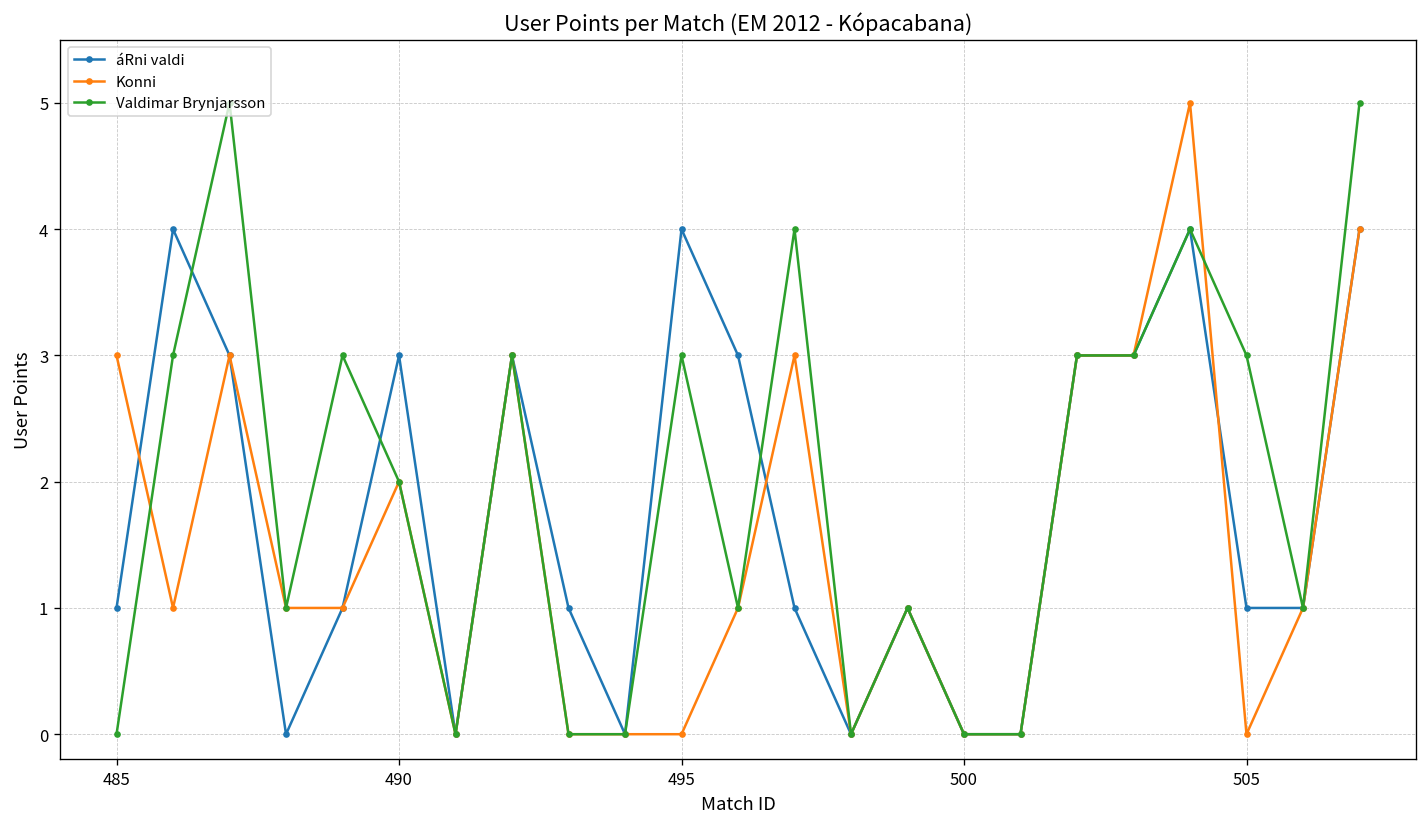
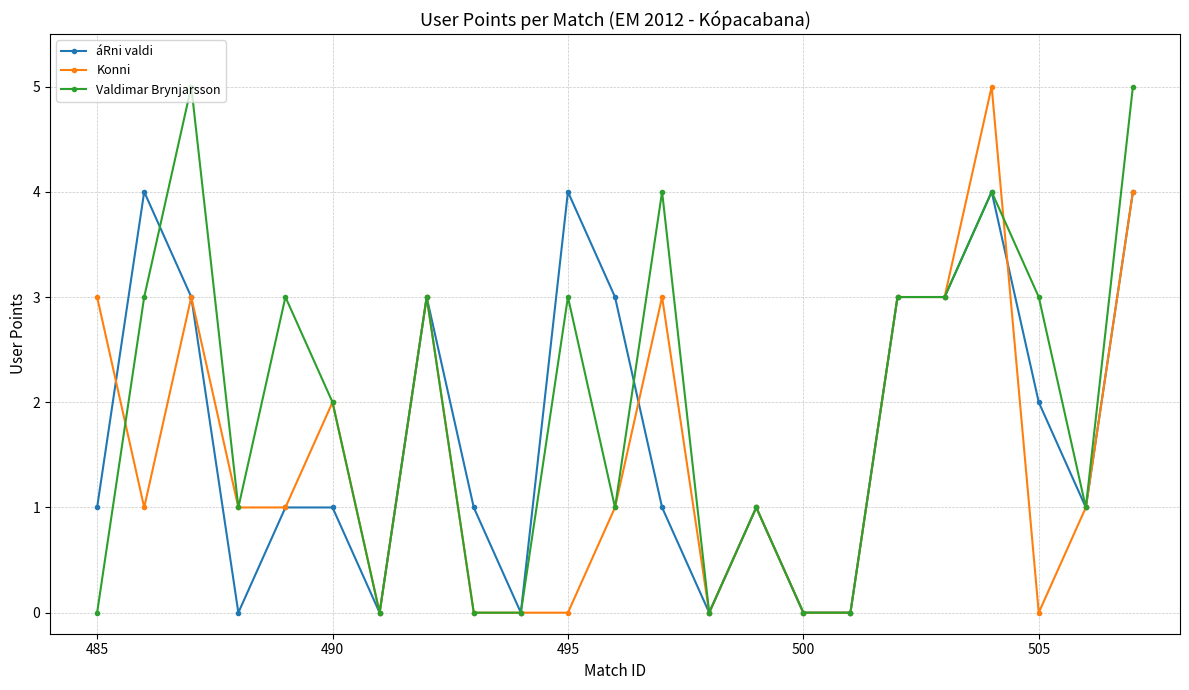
áRni valdi, 490: 3 -> 1
áRni valdi, 505: 1 -> 2
